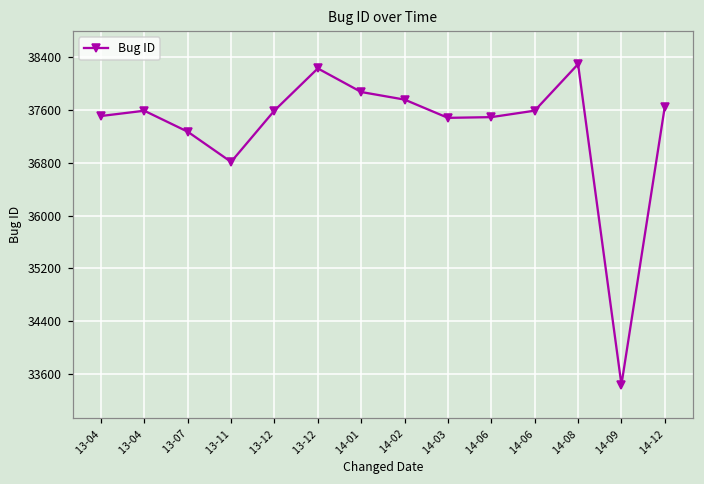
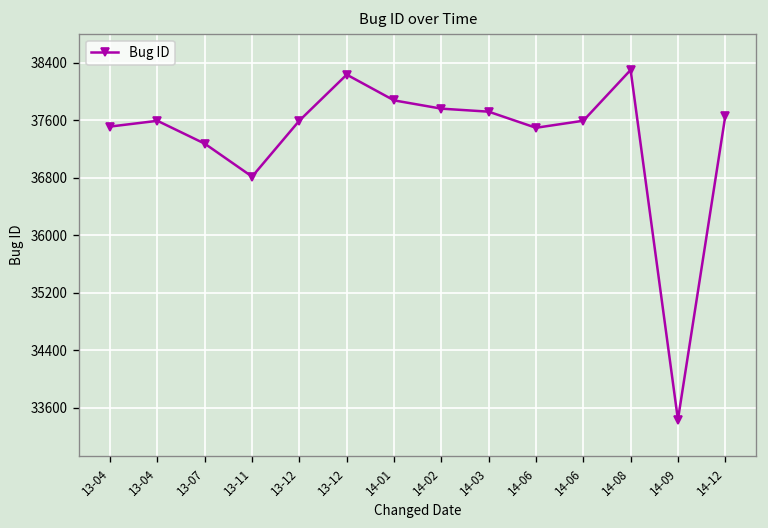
14-03: 37500 -> 37700
